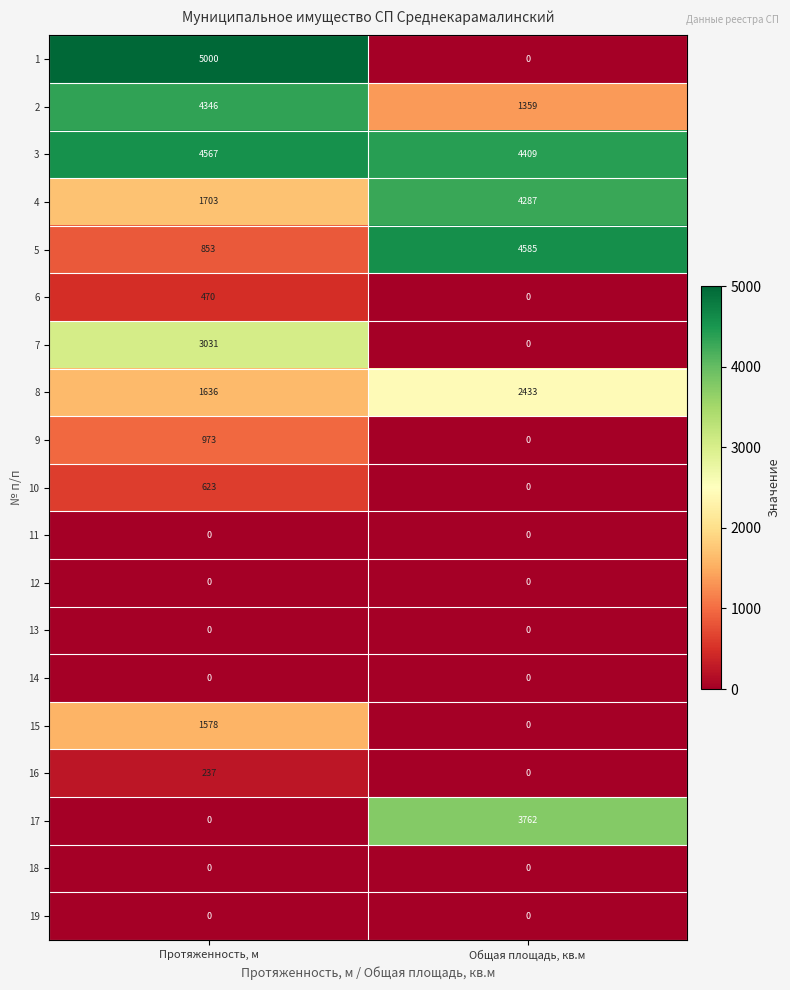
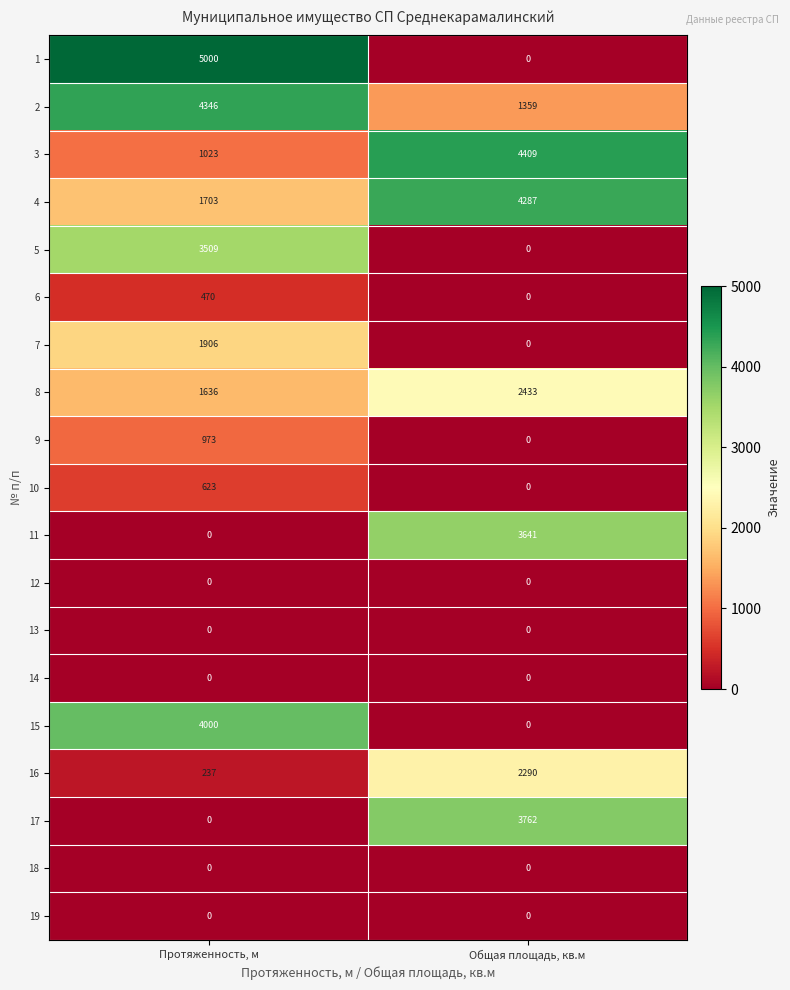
3, Протяженность, м: 4567 -> 1023
5, Протяженность, м: 853 -> 3509
5, Общая площадь, кв.м: 4585 -> 0
7, Протяженность, м: 3031 -> 1906
11, Общая площадь, кв.м: 0 -> 3641
15, Протяженность, м: 1578 -> 4000
16, Общая площадь, кв.м: 0 -> 2290
